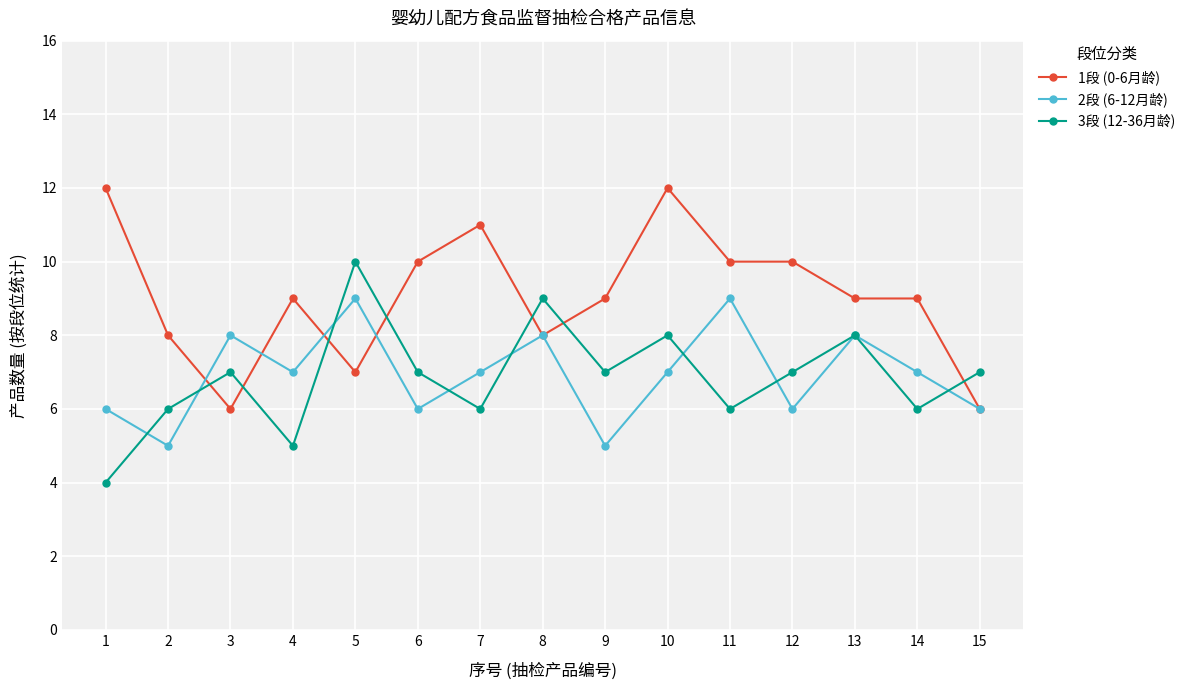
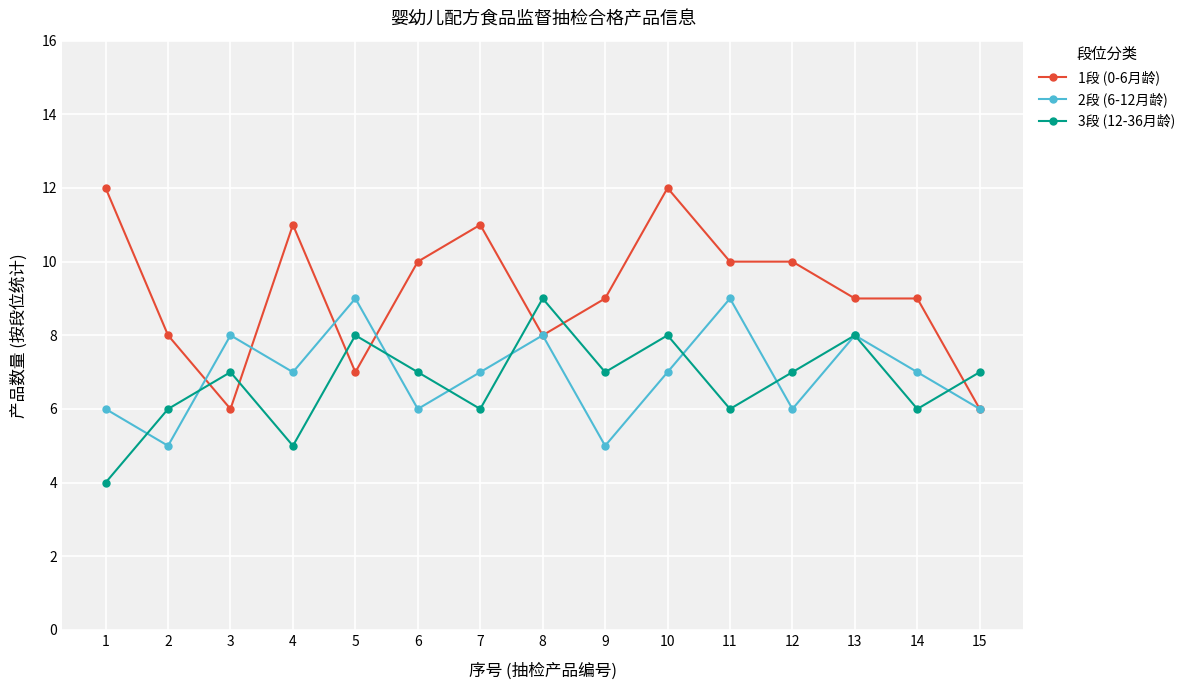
1段 (0-6月龄), 4: 9 -> 11
3段 (12-36月龄), 5: 10 -> 8
